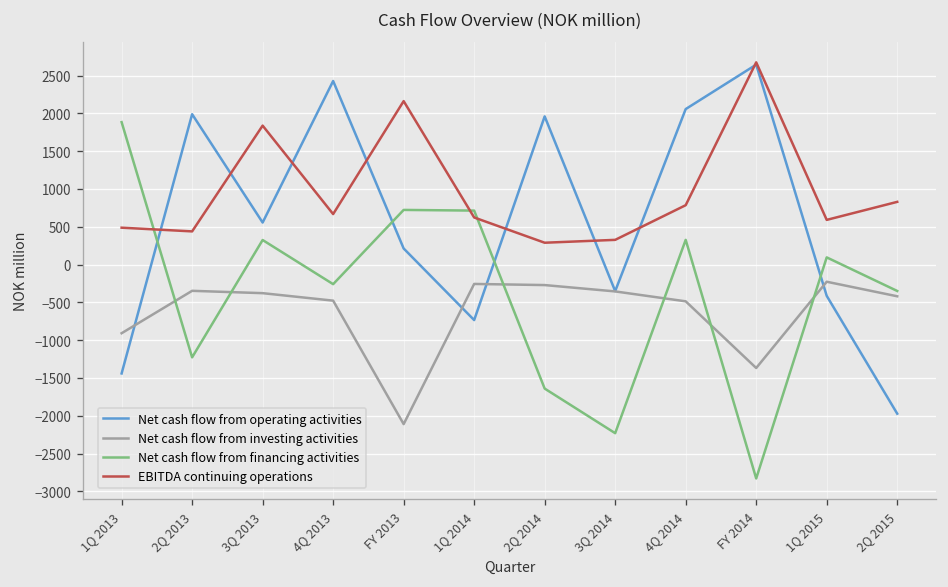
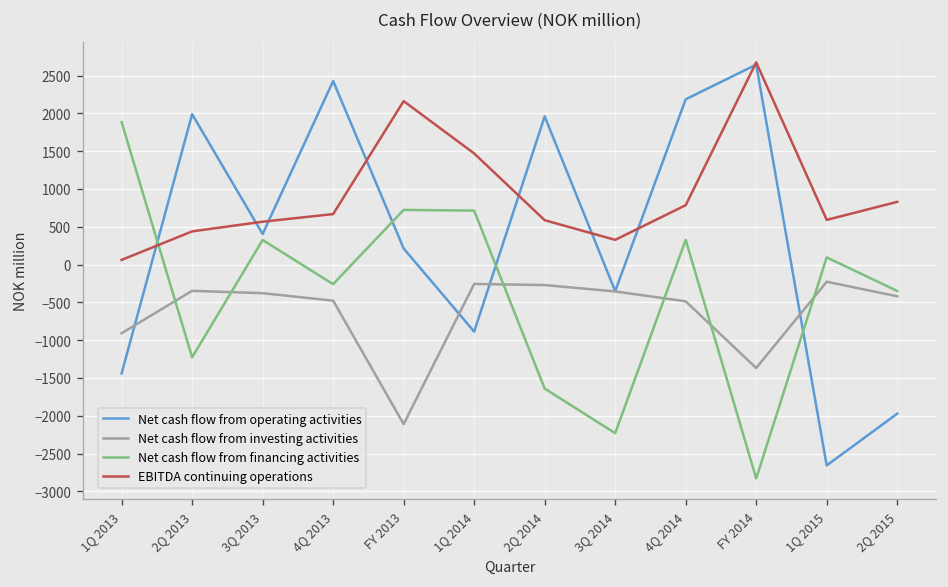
EBITDA continuing operations, 1Q 2013: 500 -> 100
Net cash flow from operating activities, 3Q 2013: 600 -> 400
EBITDA continuing operations, 3Q 2013: 1800 -> 600
Net cash flow from operating activities, 1Q 2014: -700 -> -900
EBITDA continuing operations, 1Q 2014: 600 -> 1500
EBITDA continuing operations, 2Q 2014: 300 -> 600
Net cash flow from operating activities, 4Q 2014: 2100 -> 2200
Net cash flow from operating activities, 1Q 2015: -400 -> -2700
